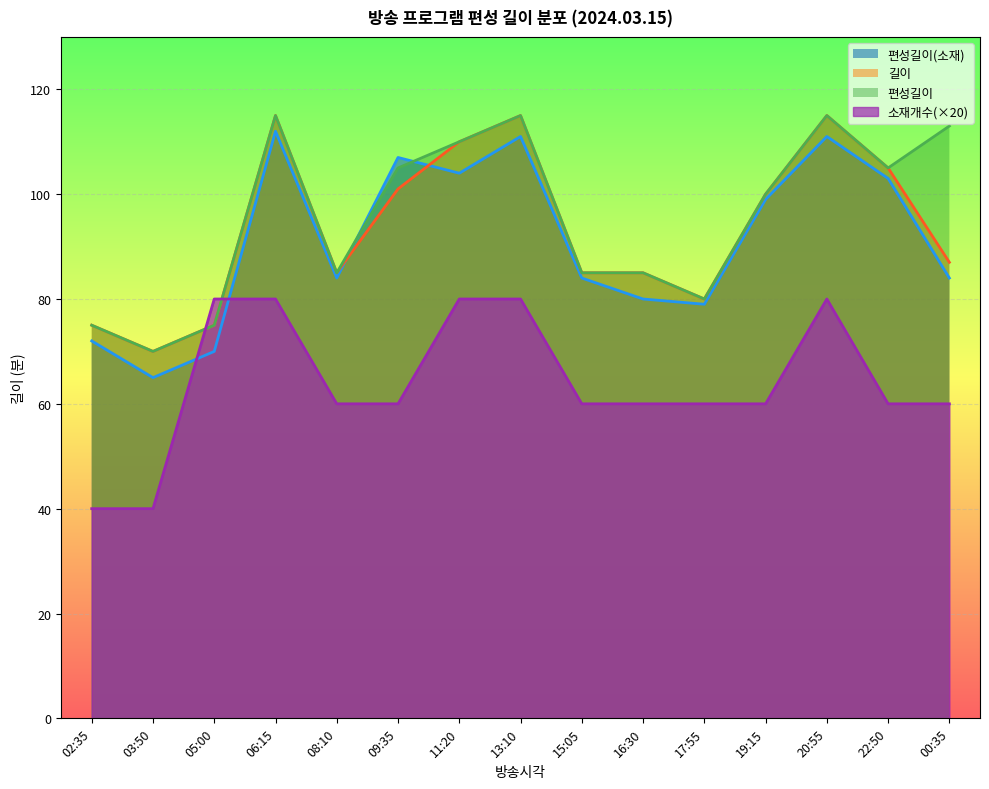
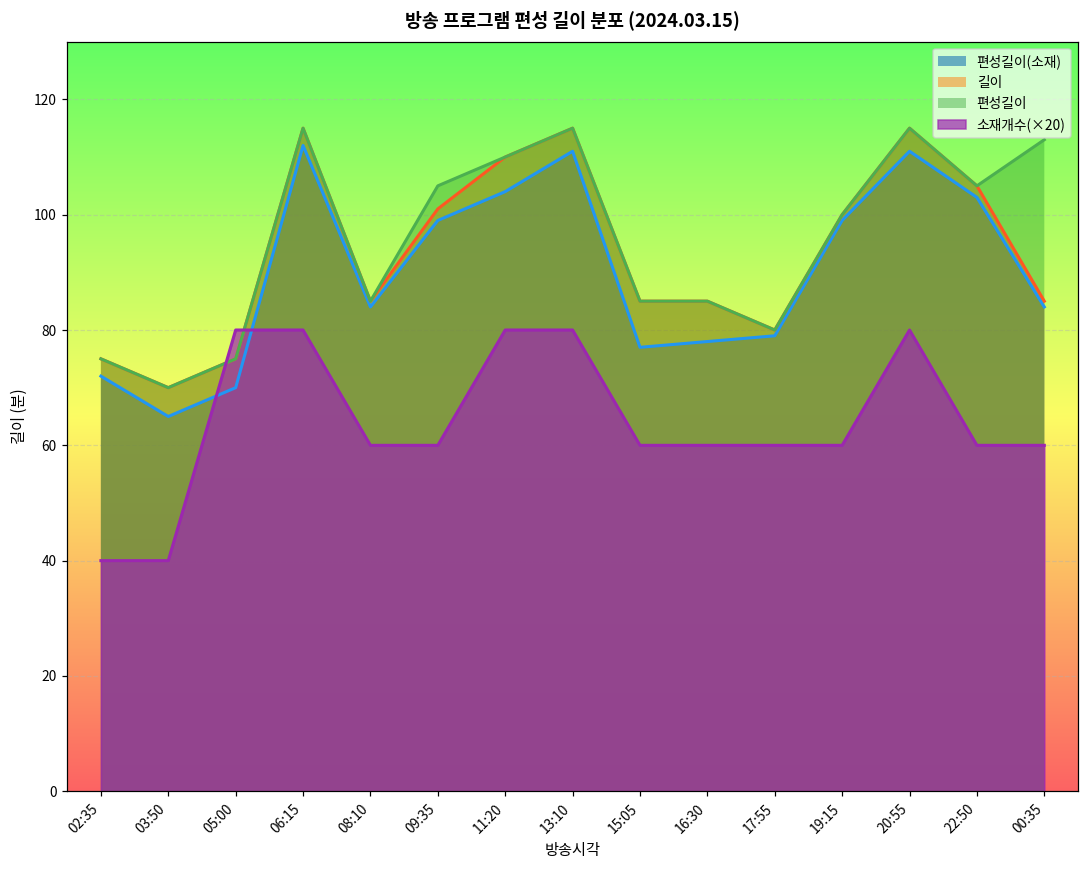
편성길이(소재), 09:35: 107 -> 99
편성길이(소재), 15:05: 84 -> 77
편성길이(소재), 16:30: 80 -> 78
길이, 00:35: 87 -> 85
